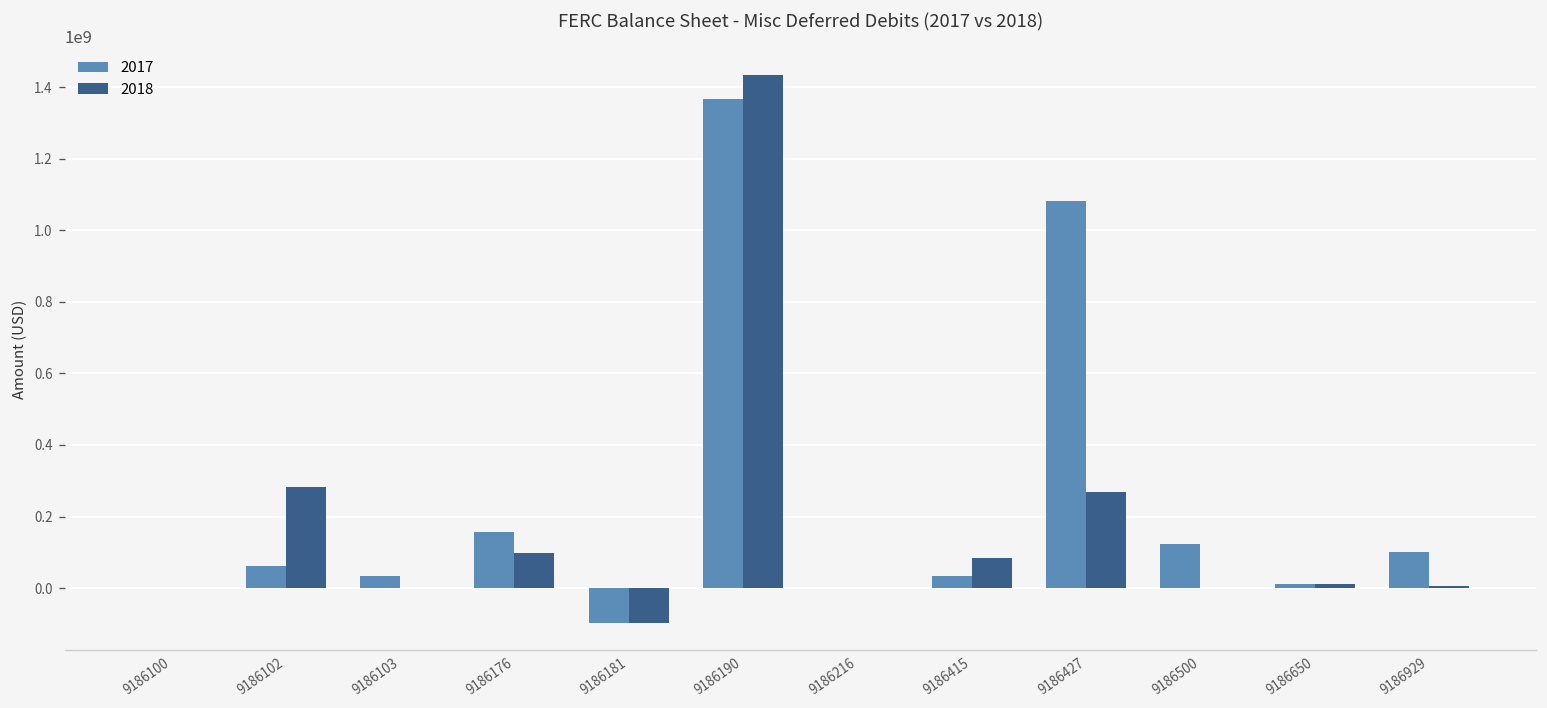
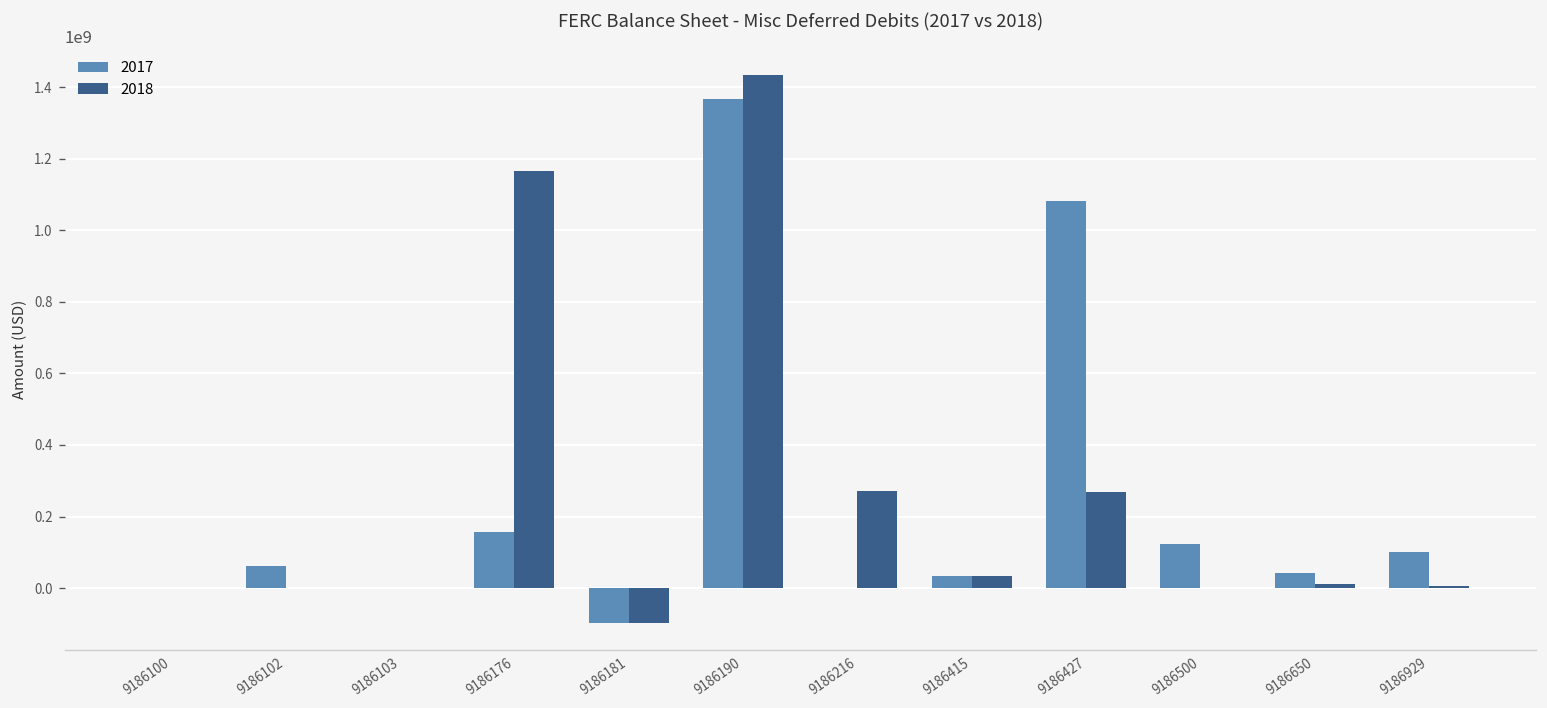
2018, 9186102: 280000000 -> 0
2017, 9186103: 30000000 -> 0
2018, 9186176: 100000000 -> 1170000000
2018, 9186216: 0 -> 270000000
2018, 9186415: 80000000 -> 30000000
2017, 9186650: 10000000 -> 40000000
